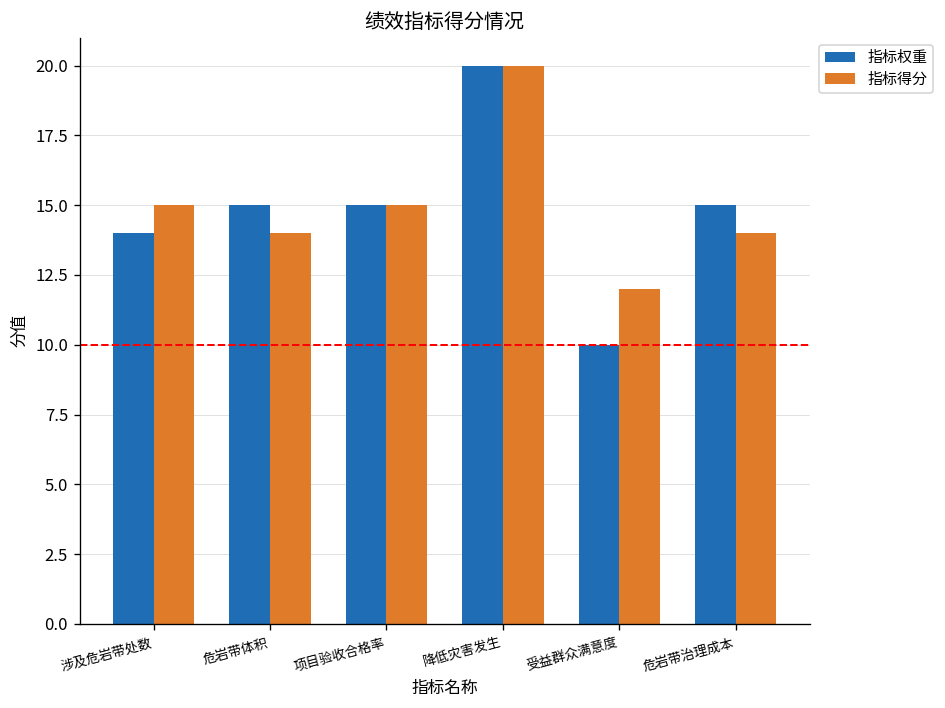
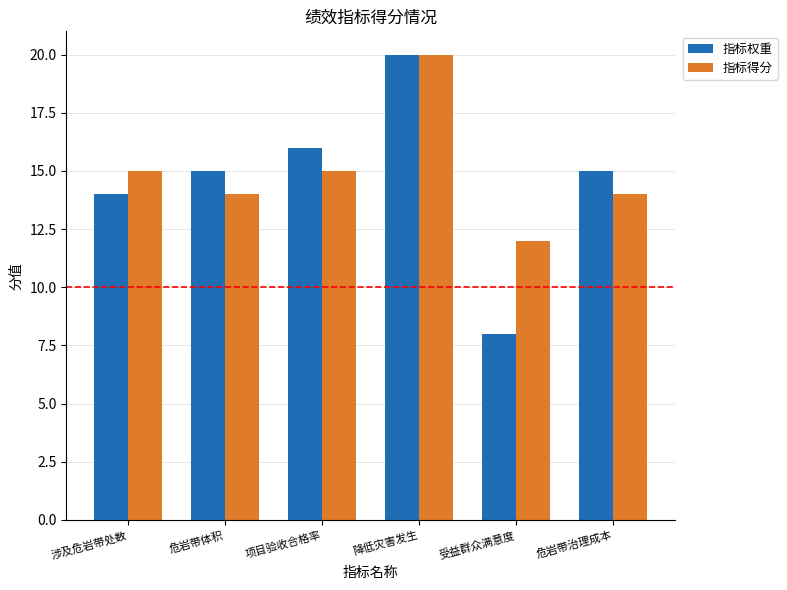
指标权重, 项目验收合格率: 15 -> 16
指标权重, 受益群众满意度: 10 -> 8
